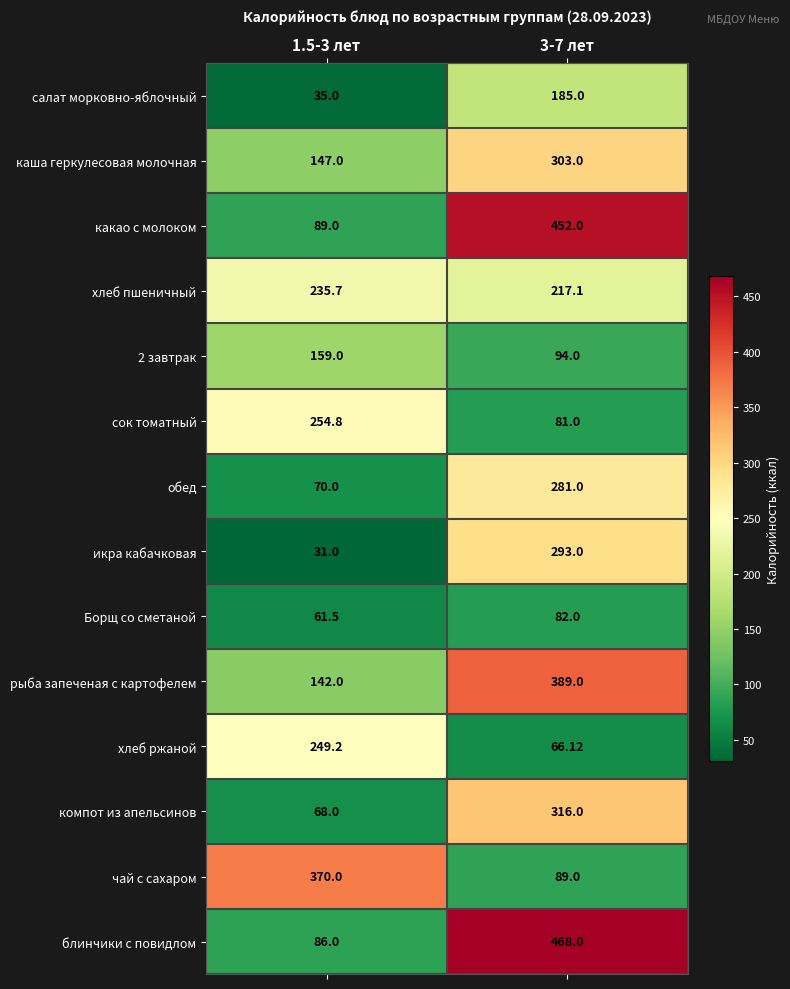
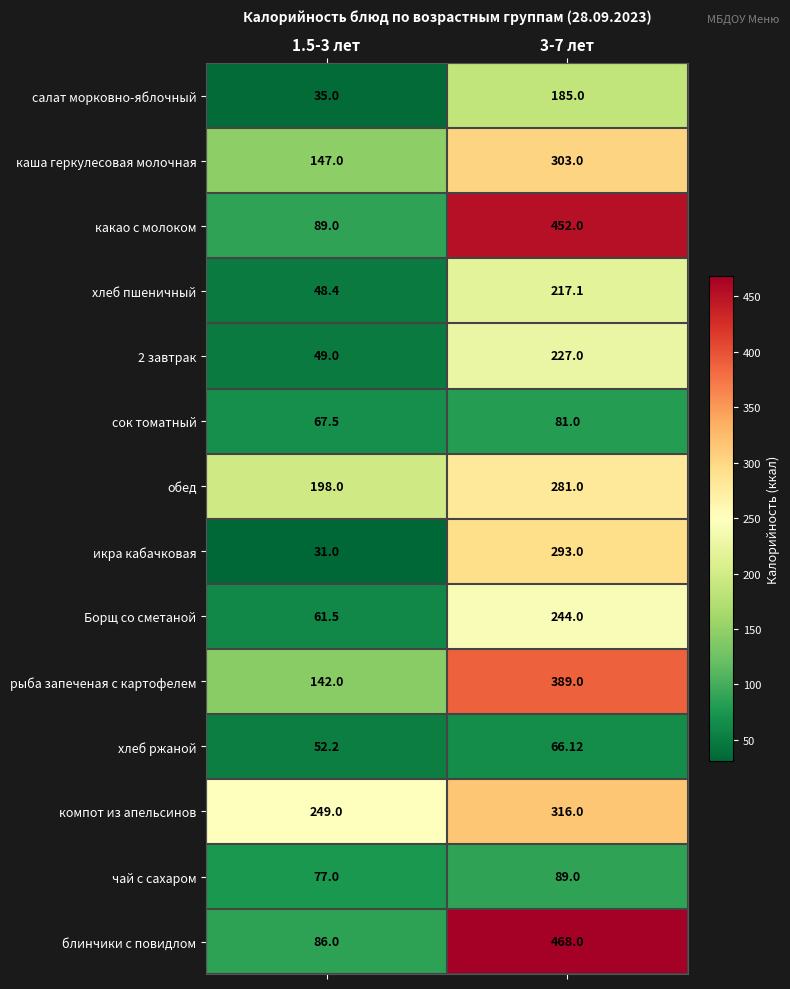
хлеб пшеничный, 1.5-3 лет: 235.7 -> 48.4
2 завтрак, 1.5-3 лет: 159.0 -> 49.0
2 завтрак, 3-7 лет: 94.0 -> 227.0
сок томатный, 1.5-3 лет: 254.8 -> 67.5
обед, 1.5-3 лет: 70.0 -> 198.0
Борщ со сметаной, 3-7 лет: 82.0 -> 244.0
хлеб ржаной, 1.5-3 лет: 249.2 -> 52.2
компот из апельсинов, 1.5-3 лет: 68.0 -> 249.0
чай с сахаром, 1.5-3 лет: 370.0 -> 77.0
